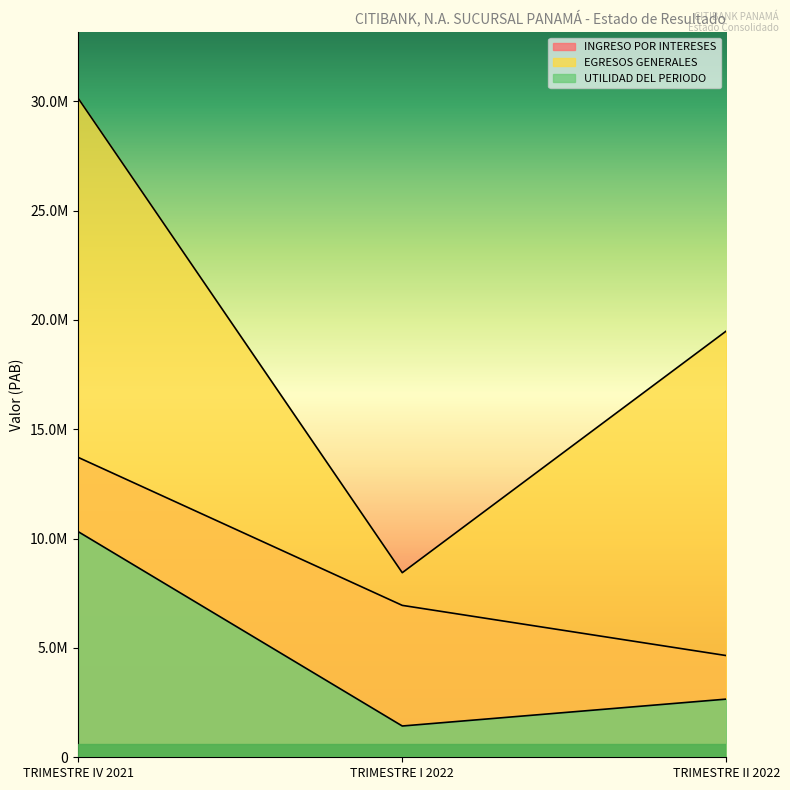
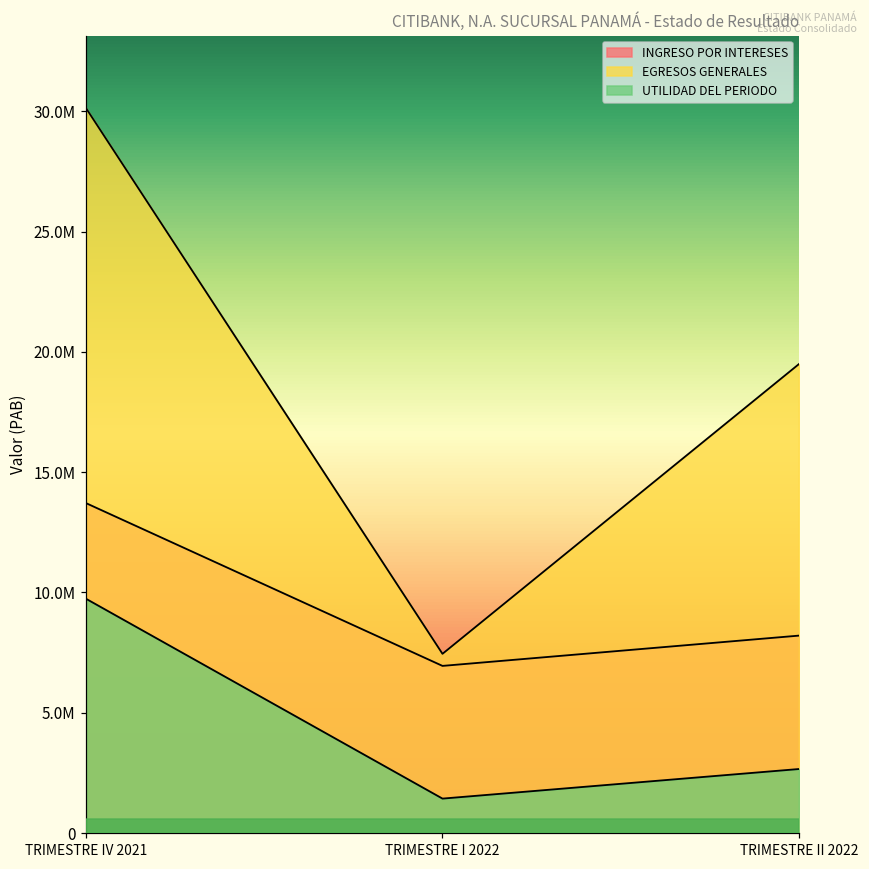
UTILIDAD DEL PERIODO, TRIMESTRE IV 2021: 10300000 -> 9700000
EGRESOS GENERALES, TRIMESTRE I 2022: 8400000 -> 7400000
INGRESO POR INTERESES, TRIMESTRE II 2022: 4700000 -> 8200000
